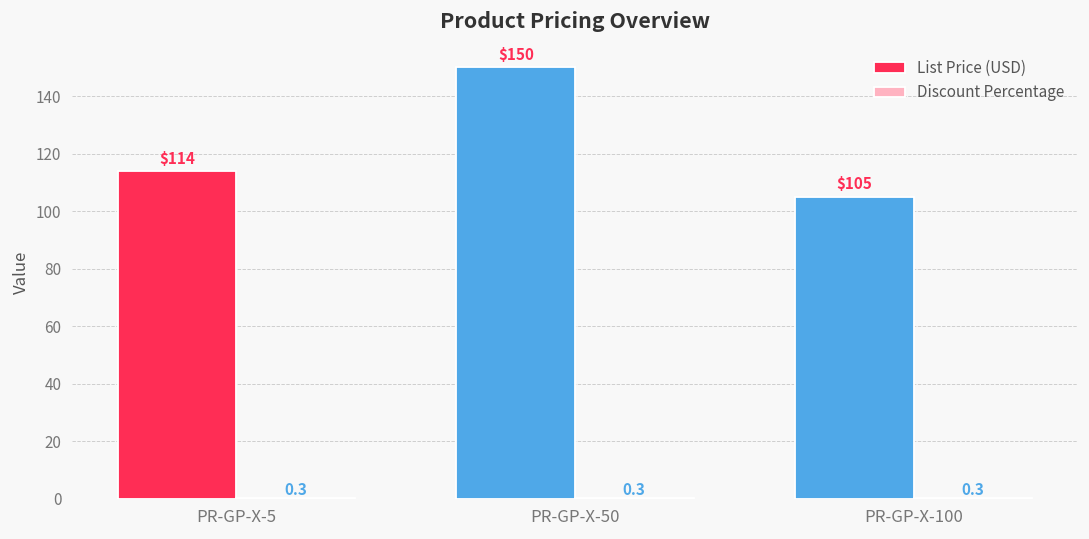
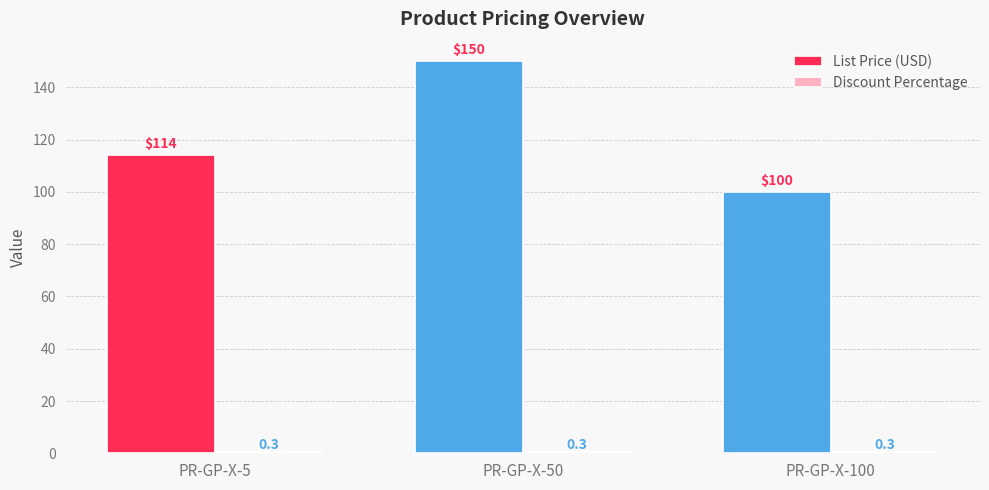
List Price (USD), PR-GP-X-100: $105 -> $100
